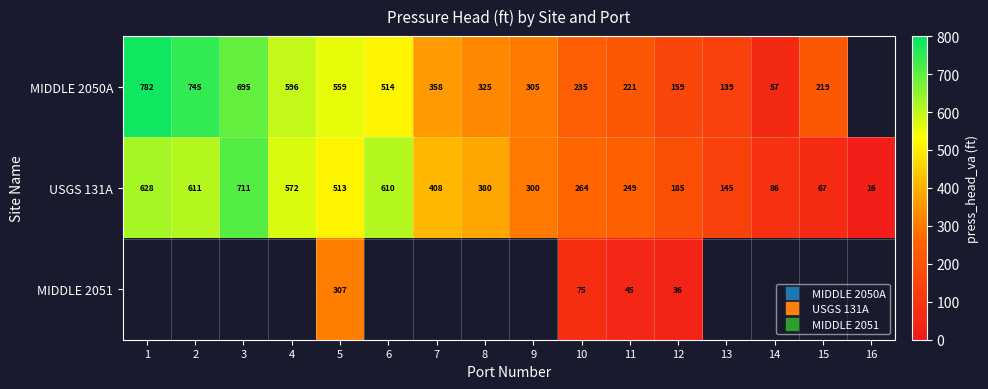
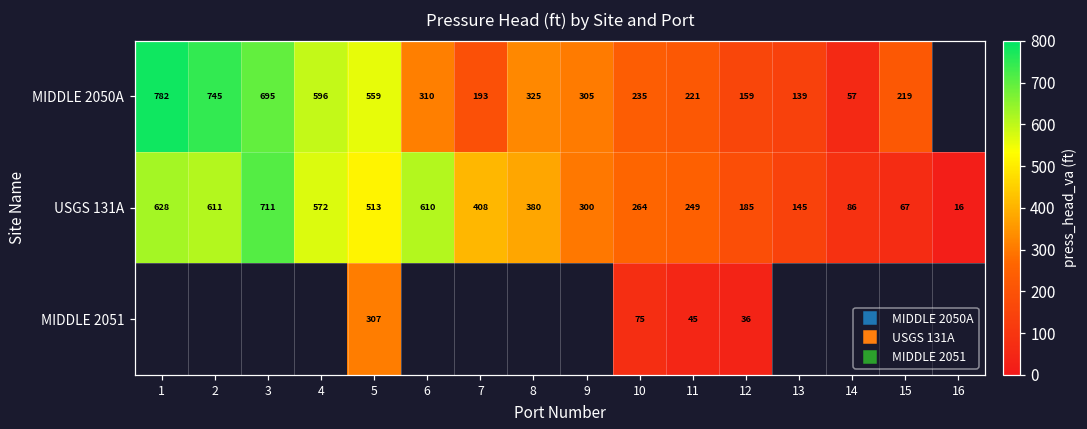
MIDDLE 2050A, 6: 514 -> 310
MIDDLE 2050A, 7: 358 -> 193
